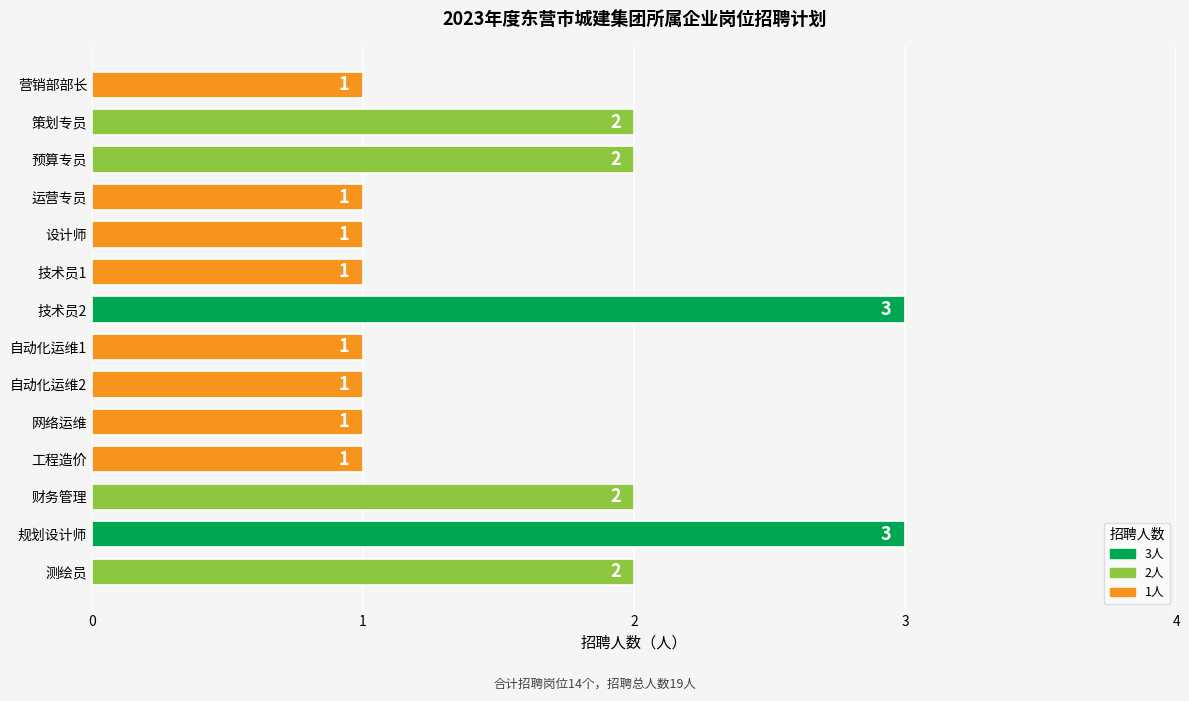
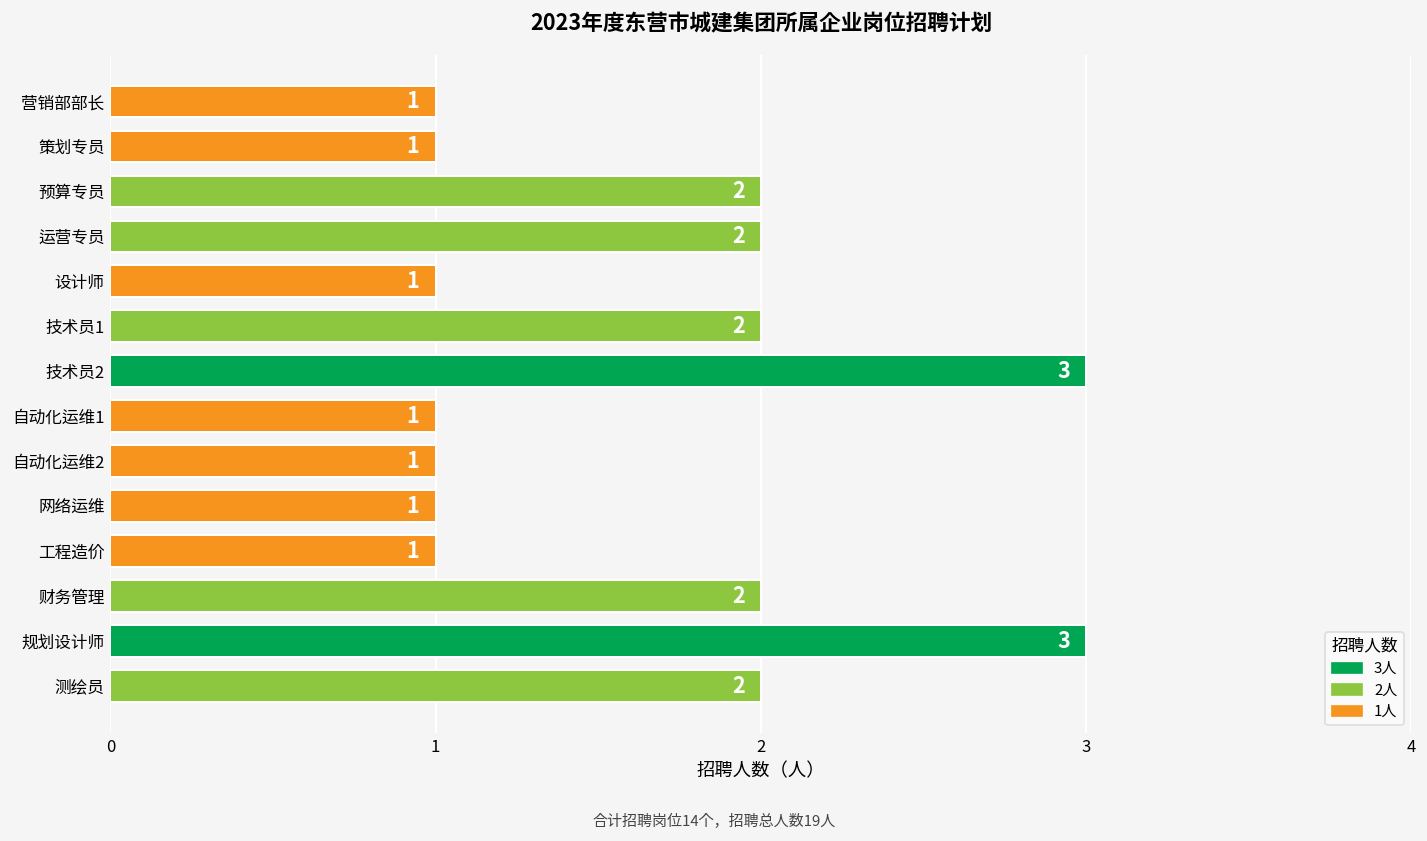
策划专员: 2 -> 1
运营专员: 1 -> 2
技术员1: 1 -> 2
